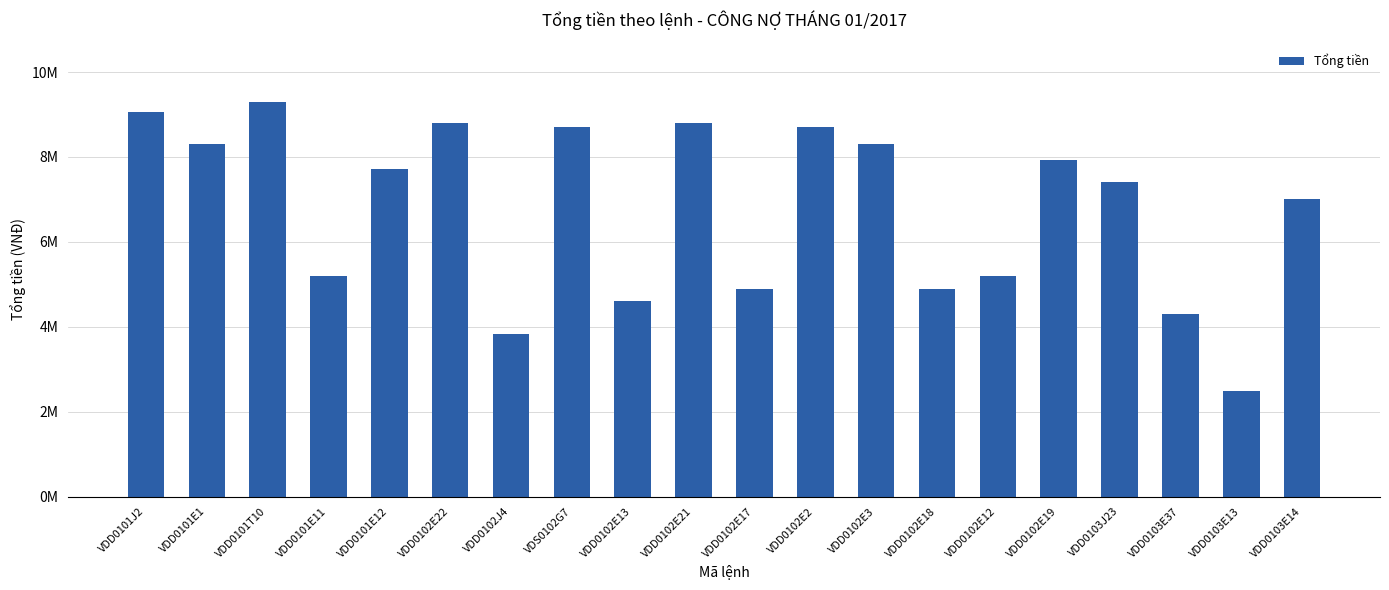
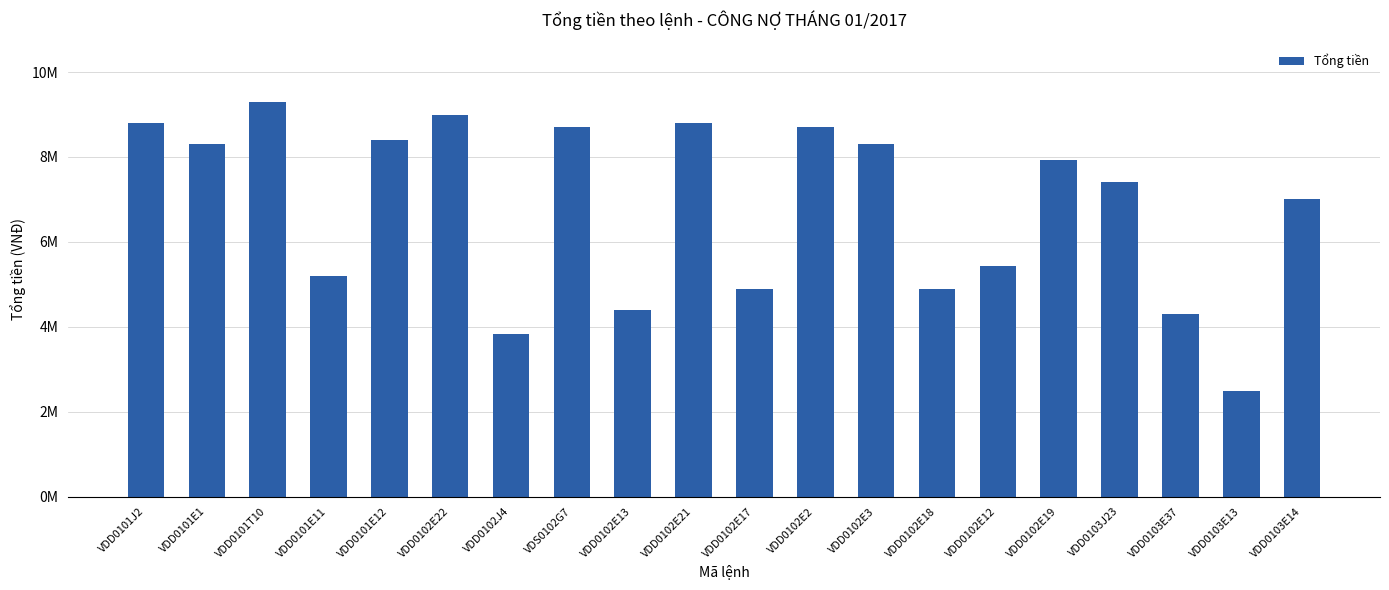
VDD0101J2: 9100000 -> 8800000
VDD0101E12: 7700000 -> 8400000
VDD0102E22: 8800000 -> 9000000
VDD0102E13: 4600000 -> 4400000
VDD0102E12: 5200000 -> 5400000
